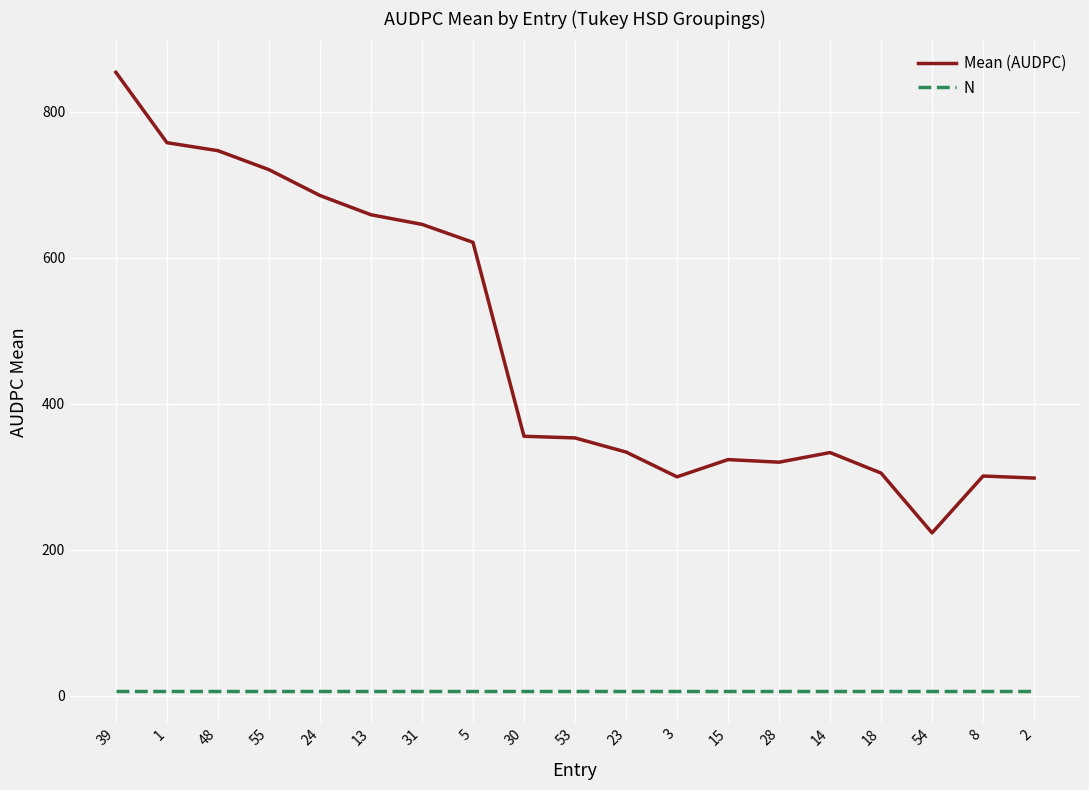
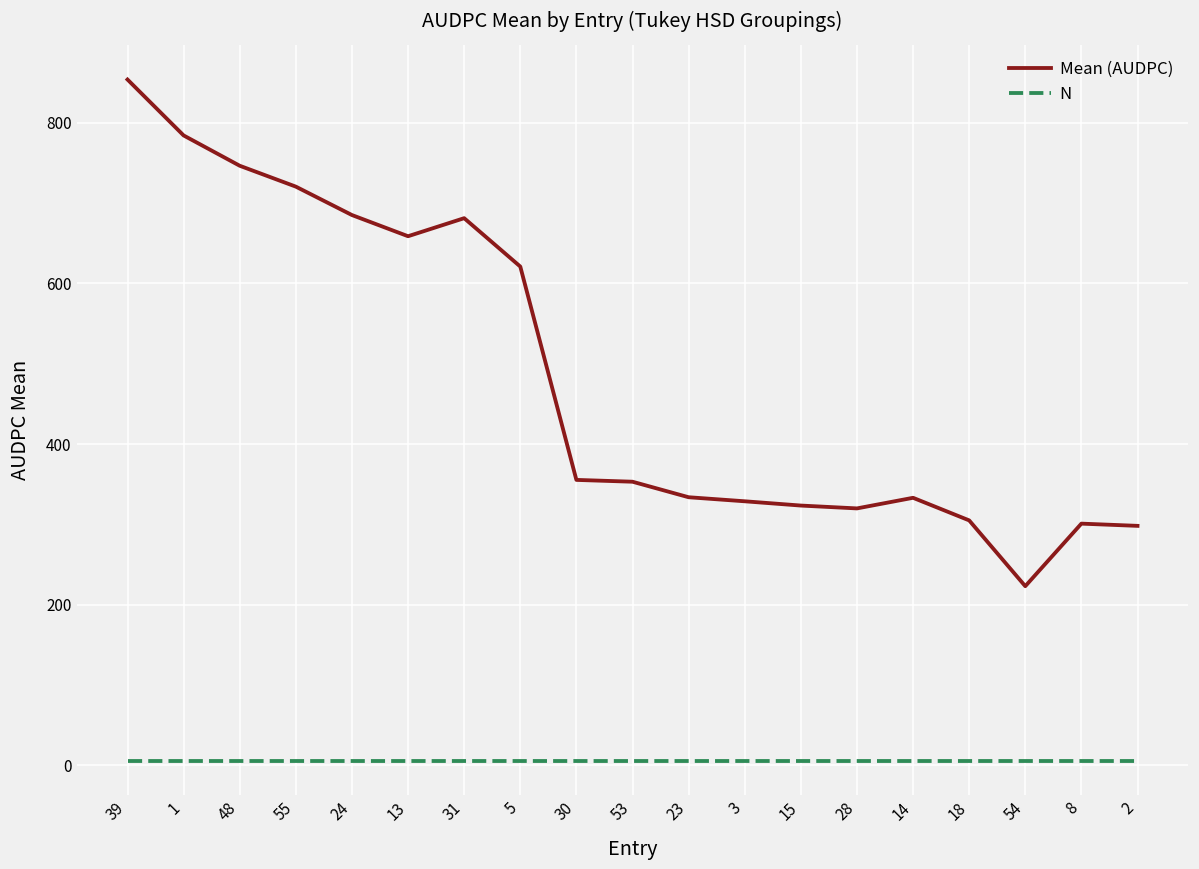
Mean (AUDPC), 1: 760 -> 780
Mean (AUDPC), 31: 650 -> 680
Mean (AUDPC), 3: 300 -> 330
